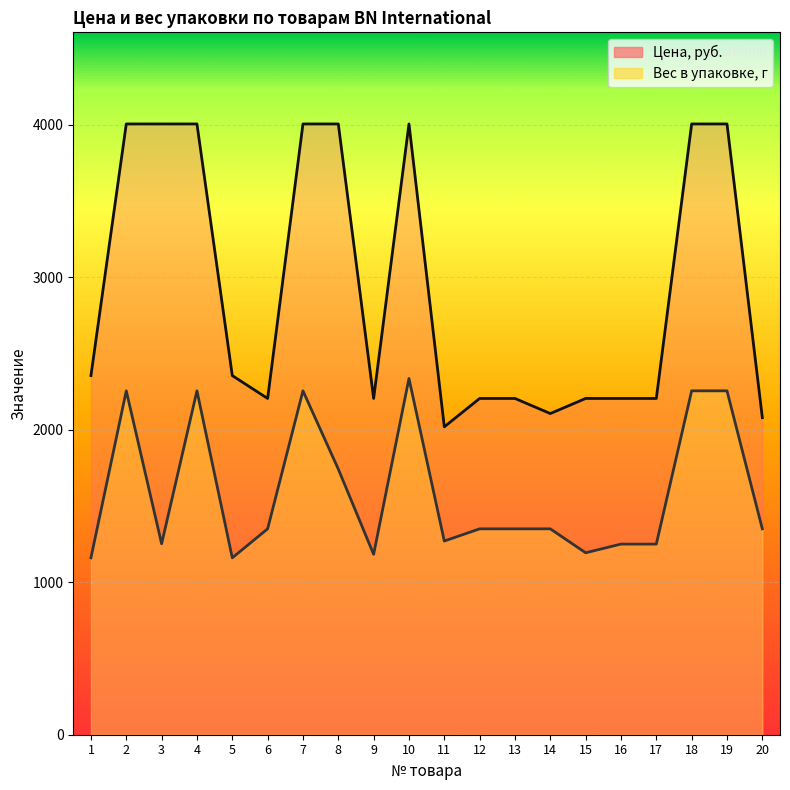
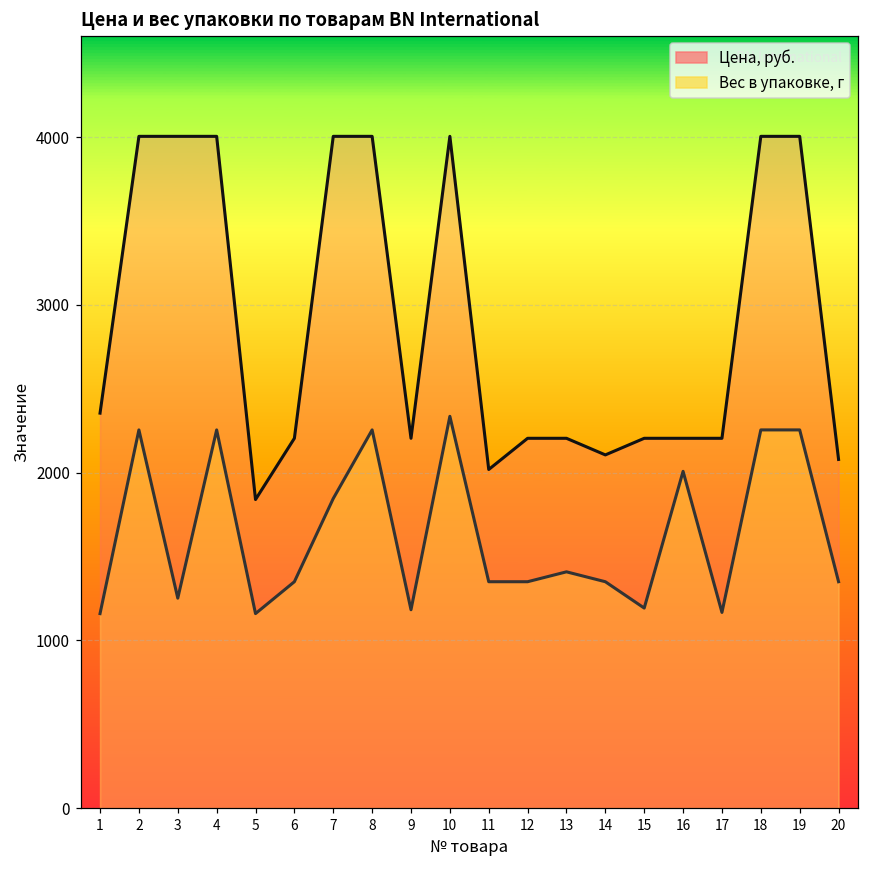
Цена, руб., 5: 2360 -> 1840
Вес в упаковке, г, 7: 2260 -> 1850
Вес в упаковке, г, 8: 1740 -> 2260
Вес в упаковке, г, 11: 1270 -> 1350
Вес в упаковке, г, 13: 1350 -> 1410
Вес в упаковке, г, 16: 1250 -> 2010
Вес в упаковке, г, 17: 1250 -> 1170
